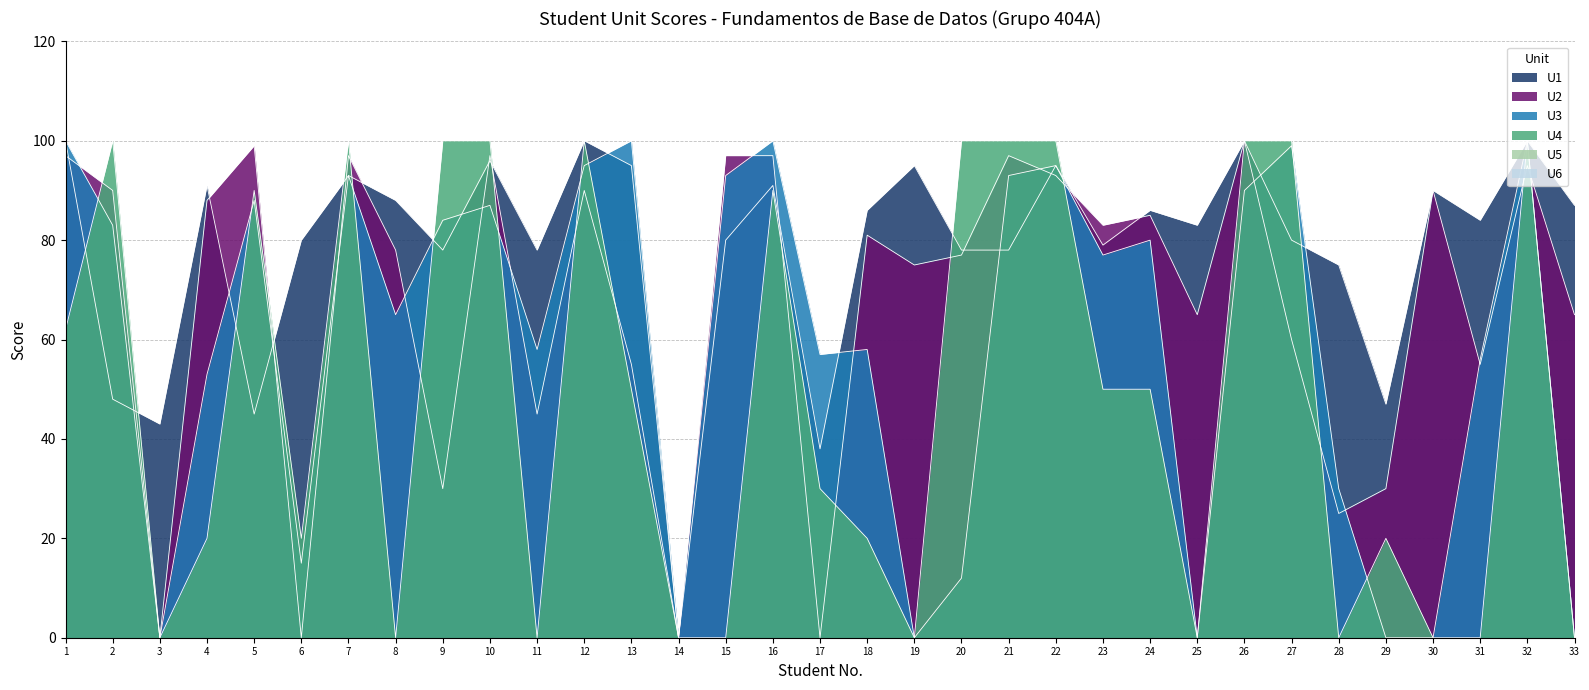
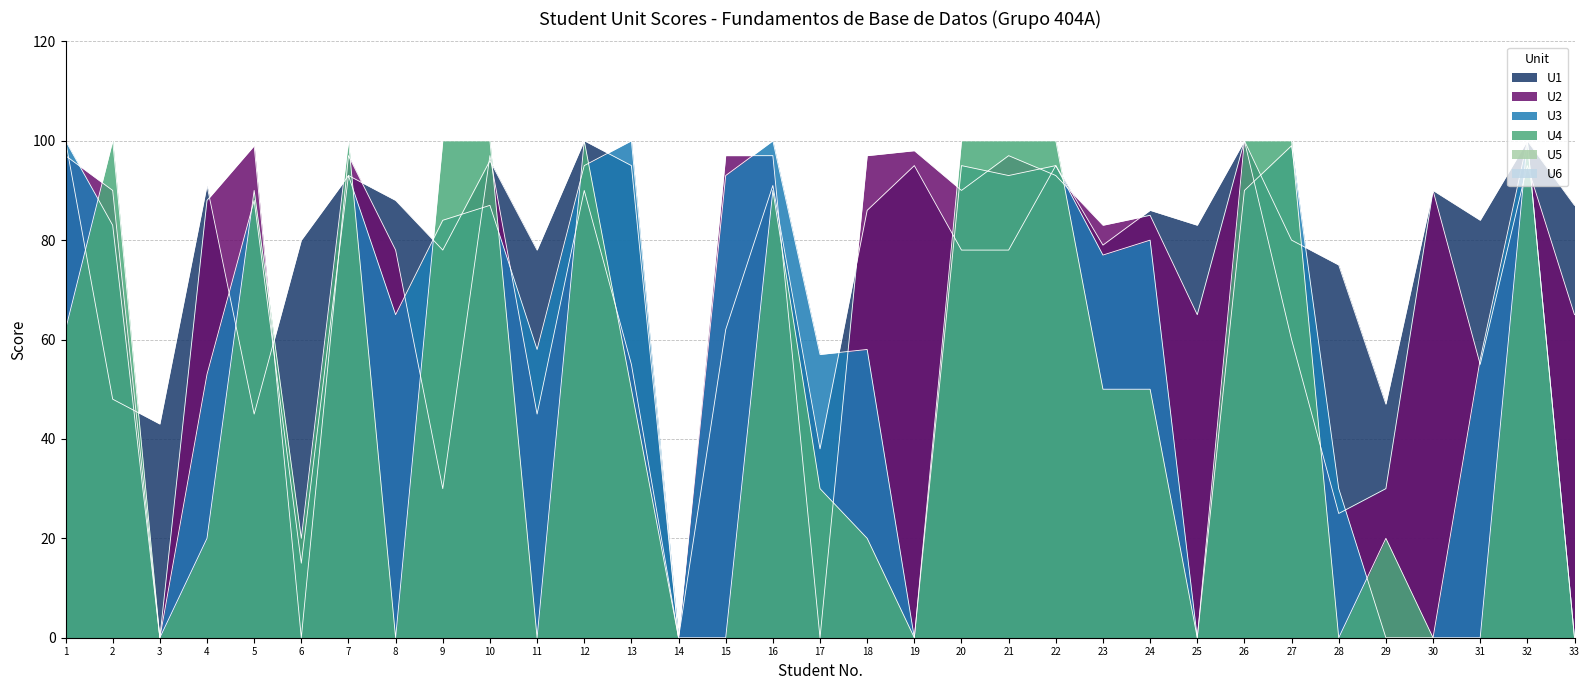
U1, 15: 80 -> 62
U2, 18: 81 -> 97
U2, 19: 75 -> 98
U2, 20: 77 -> 90
U3, 20: 12 -> 95
